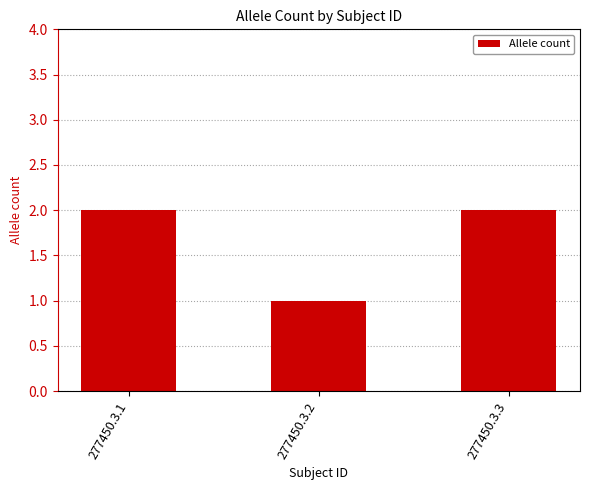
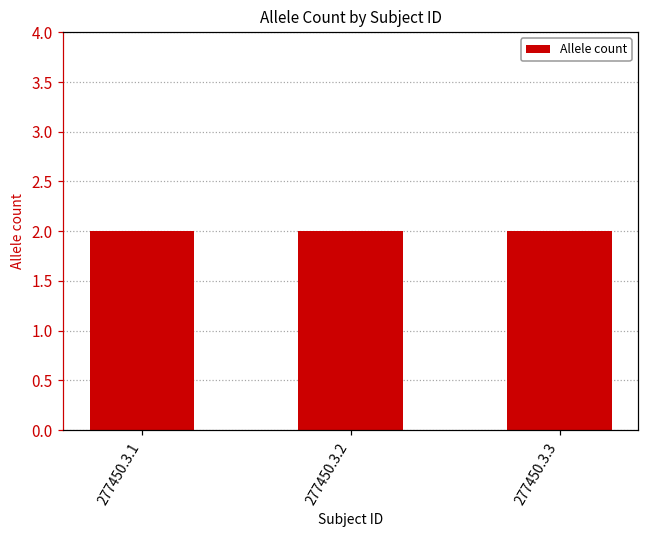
277450.3.2: 1 -> 2
